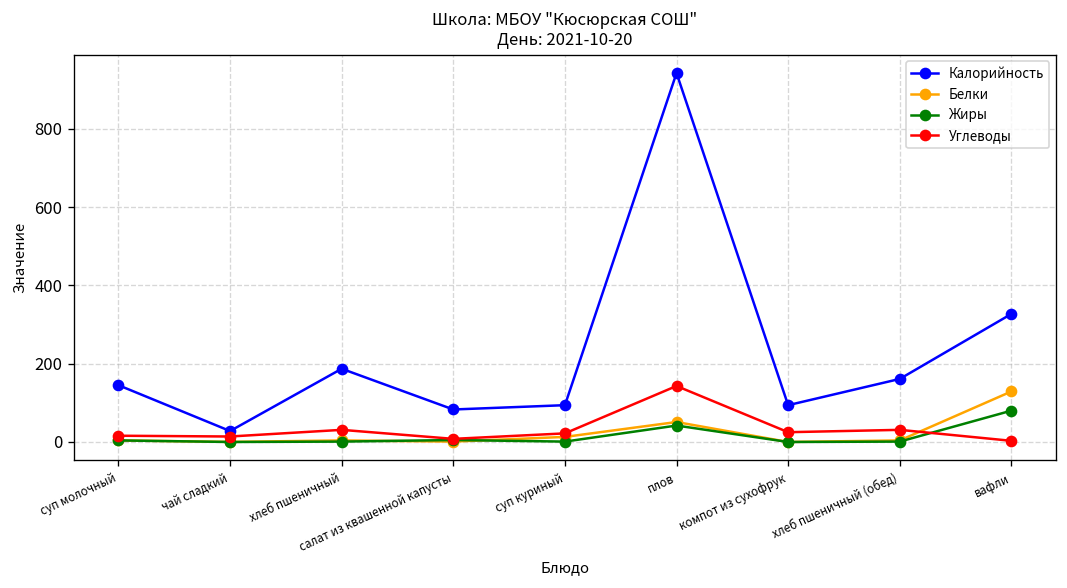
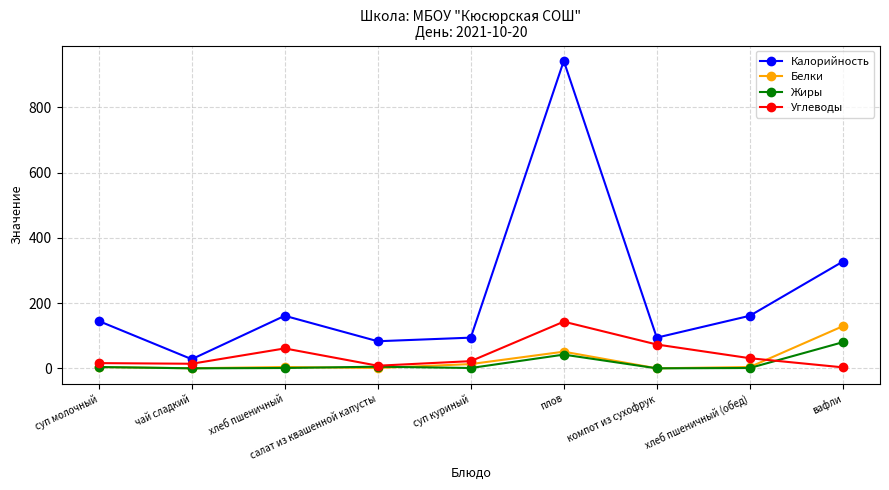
Калорийность, хлеб пшеничный: 190 -> 160
Углеводы, хлеб пшеничный: 30 -> 60
Углеводы, компот из сухофрук: 30 -> 70
